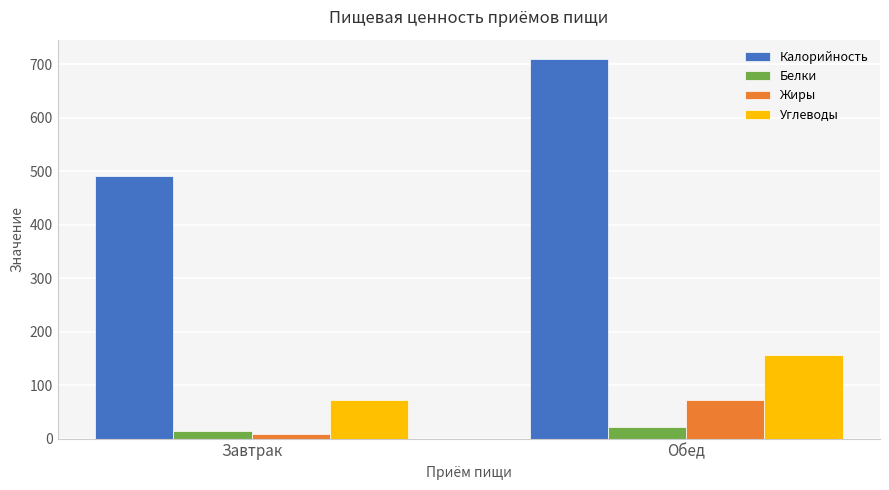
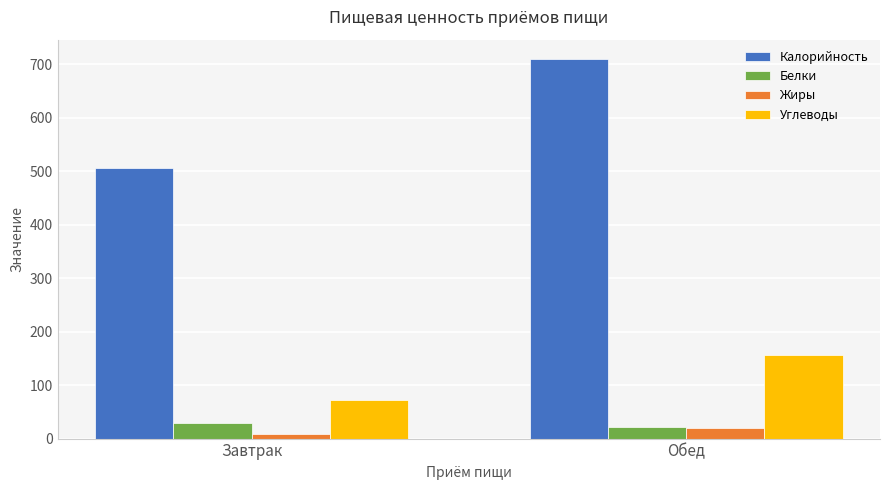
Калорийность, Завтрак: 490 -> 510
Белки, Завтрак: 10 -> 30
Жиры, Обед: 70 -> 20
